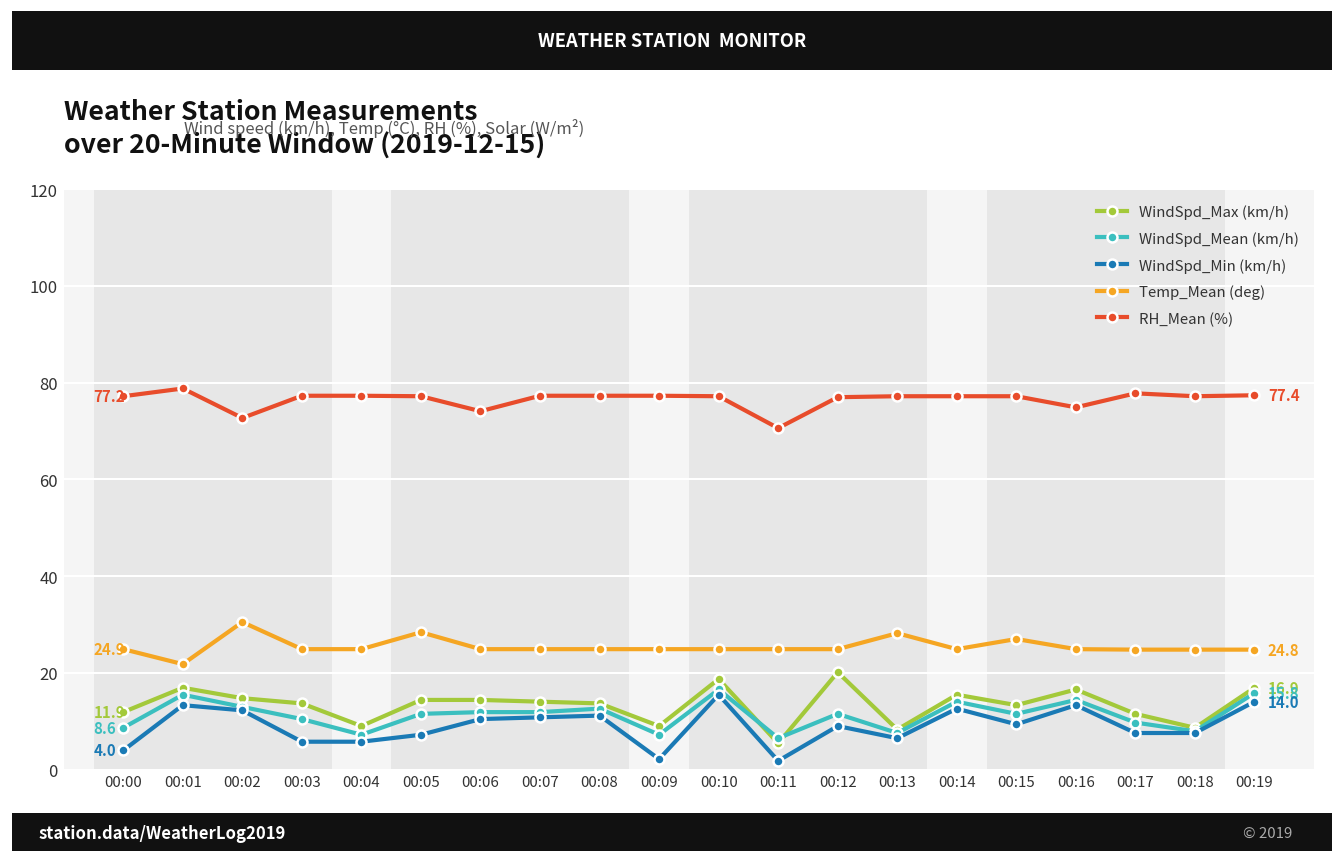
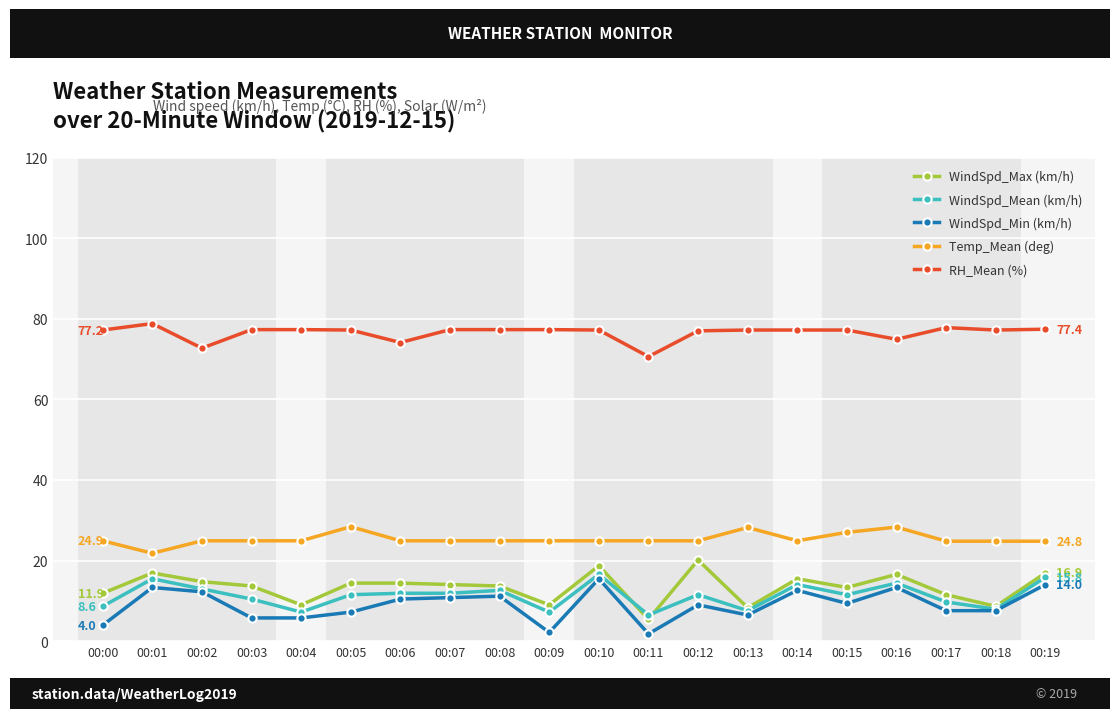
Temp_Mean (deg), 00:02: 31 -> 25
Temp_Mean (deg), 00:16: 25 -> 28
